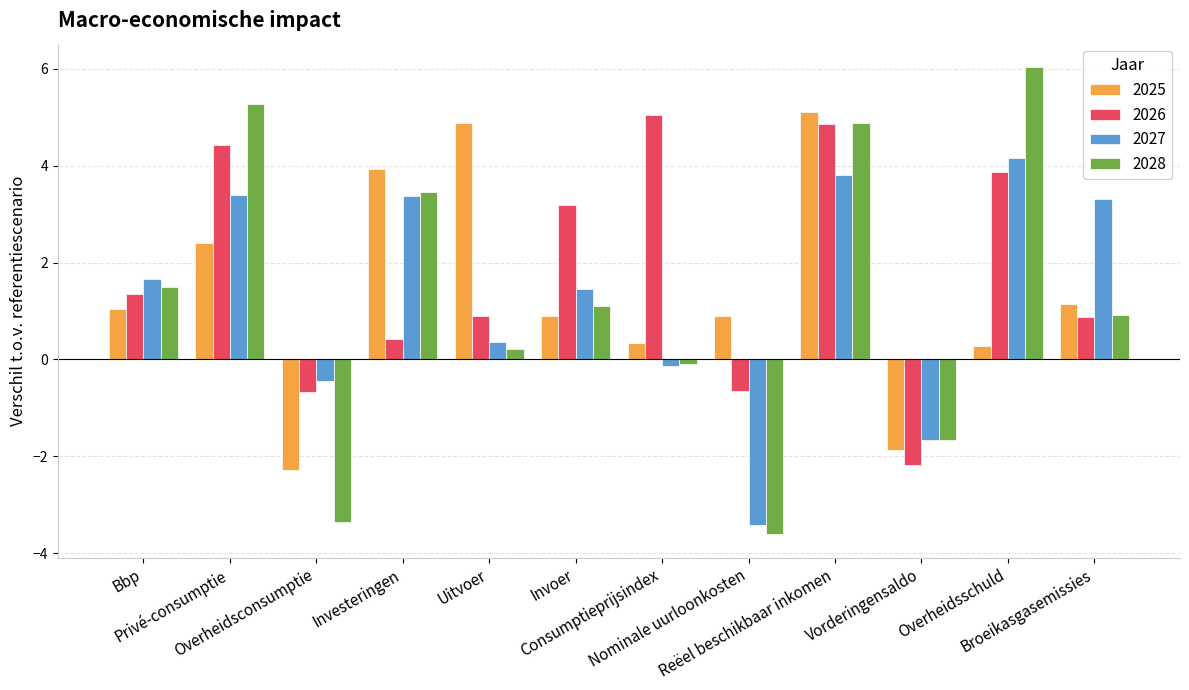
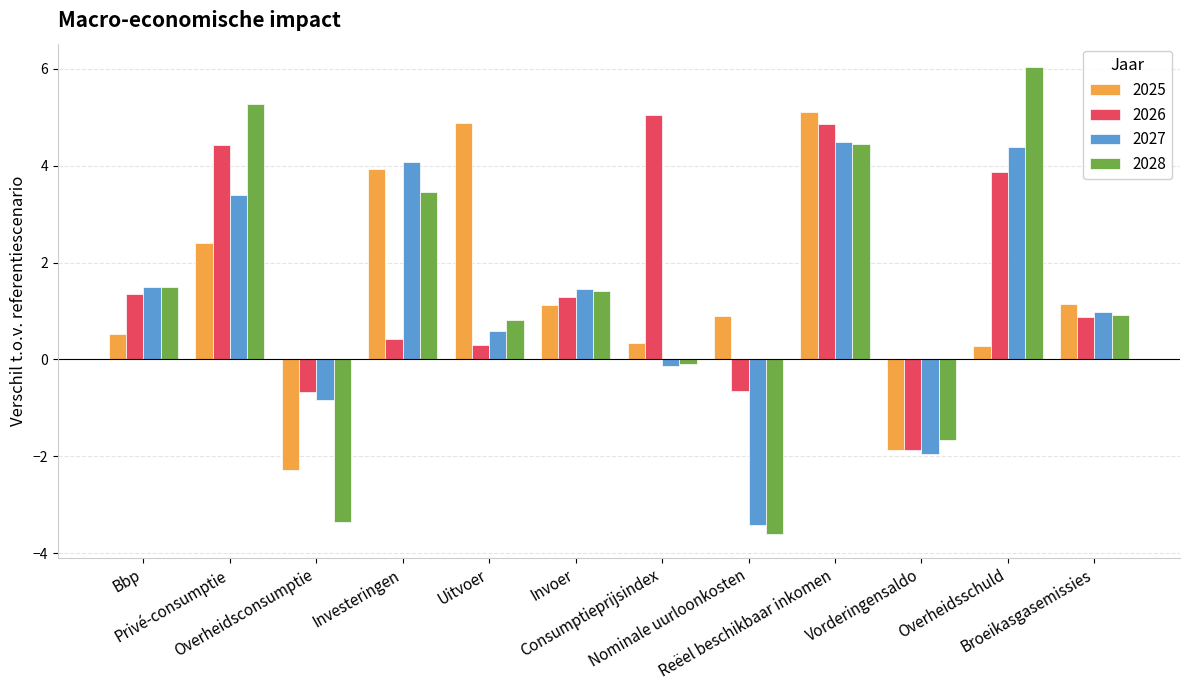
2025, Bbp: 1.0 -> 0.5
2027, Bbp: 1.7 -> 1.5
2027, Overheidsconsumptie: -0.4 -> -0.8
2027, Investeringen: 3.4 -> 4.1
2026, Uitvoer: 0.9 -> 0.3
2027, Uitvoer: 0.4 -> 0.6
2028, Uitvoer: 0.2 -> 0.8
2025, Invoer: 0.9 -> 1.1
2026, Invoer: 3.2 -> 1.3
2028, Invoer: 1.1 -> 1.4
2027, Reëel beschikbaar inkomen: 3.8 -> 4.5
2028, Reëel beschikbaar inkomen: 4.9 -> 4.4
2026, Vorderingensaldo: -2.2 -> -1.9
2027, Vorderingensaldo: -1.7 -> -2.0
2027, Overheidsschuld: 4.2 -> 4.4
2027, Broeikasgasemissies: 3.3 -> 1.0
